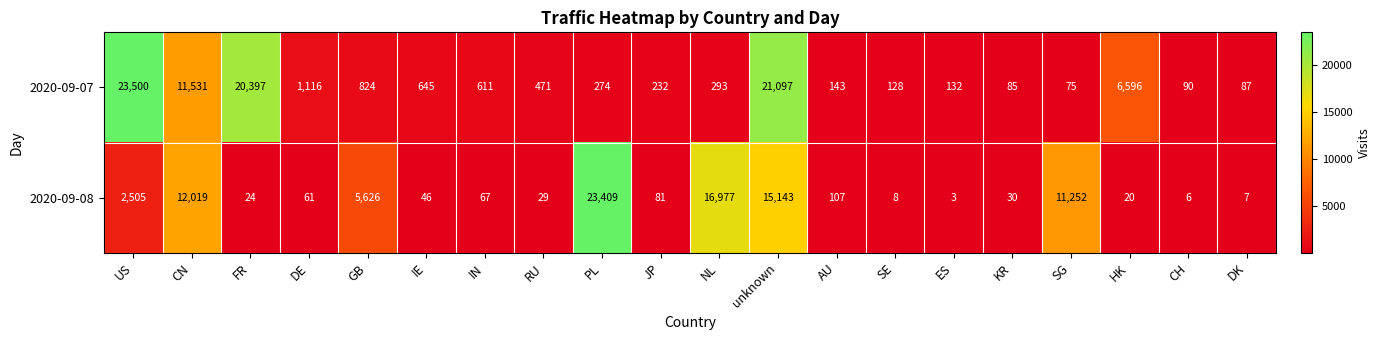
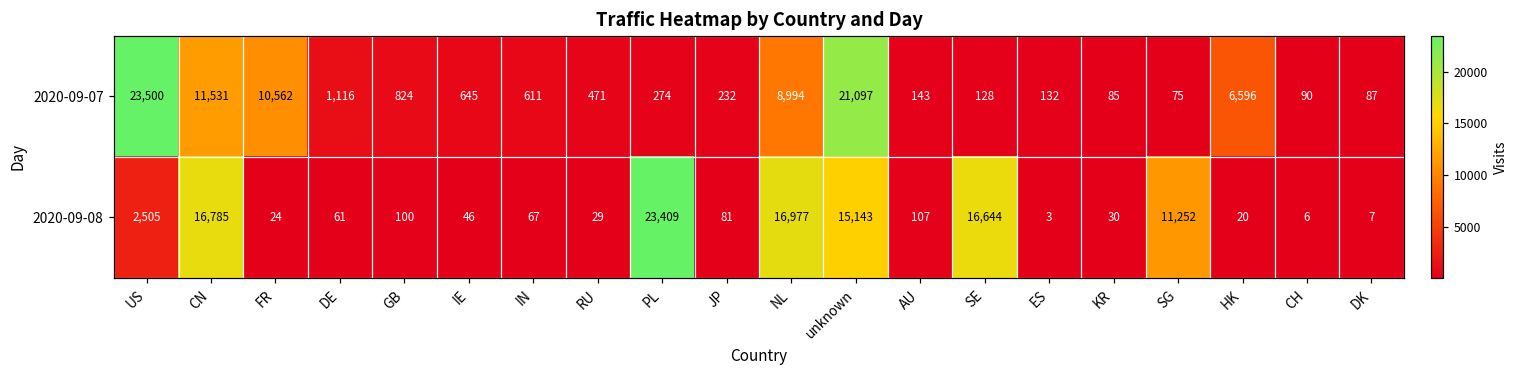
2020-09-07, FR: 20,397 -> 10,562
2020-09-07, NL: 293 -> 8,994
2020-09-08, CN: 12,019 -> 16,785
2020-09-08, GB: 5,626 -> 100
2020-09-08, SE: 8 -> 16,644
